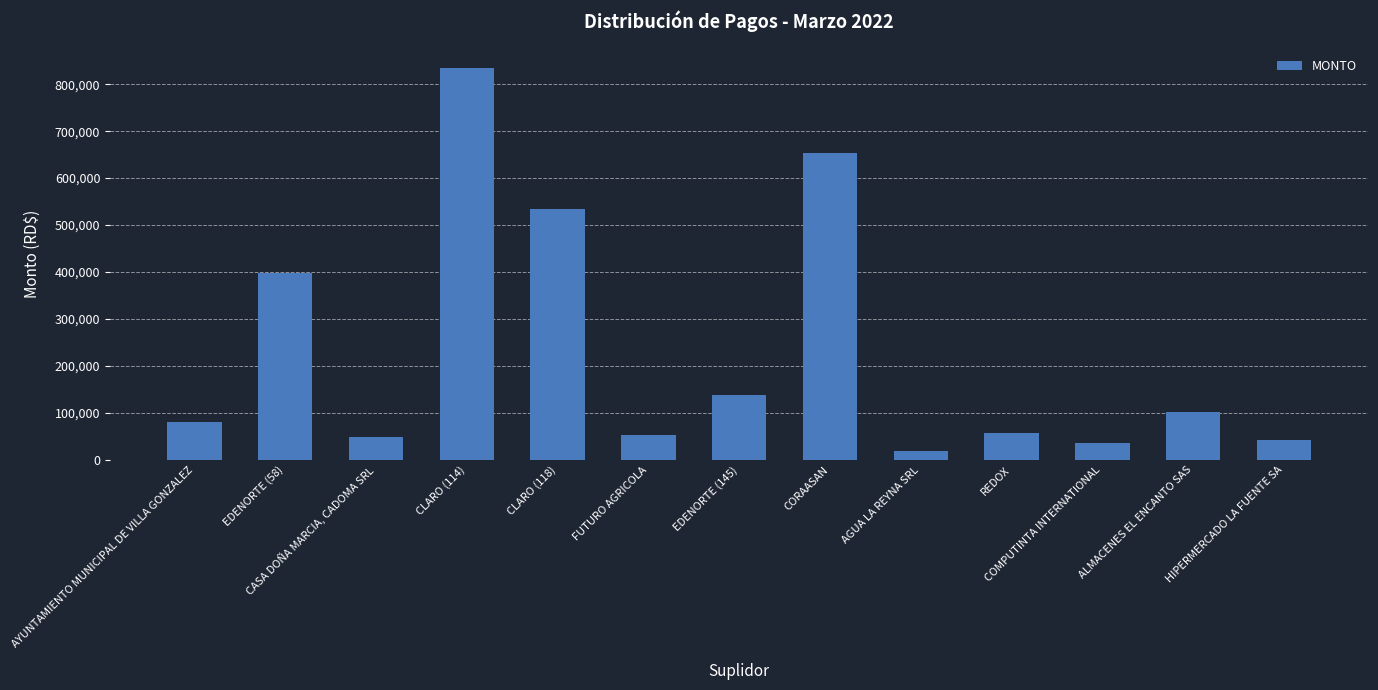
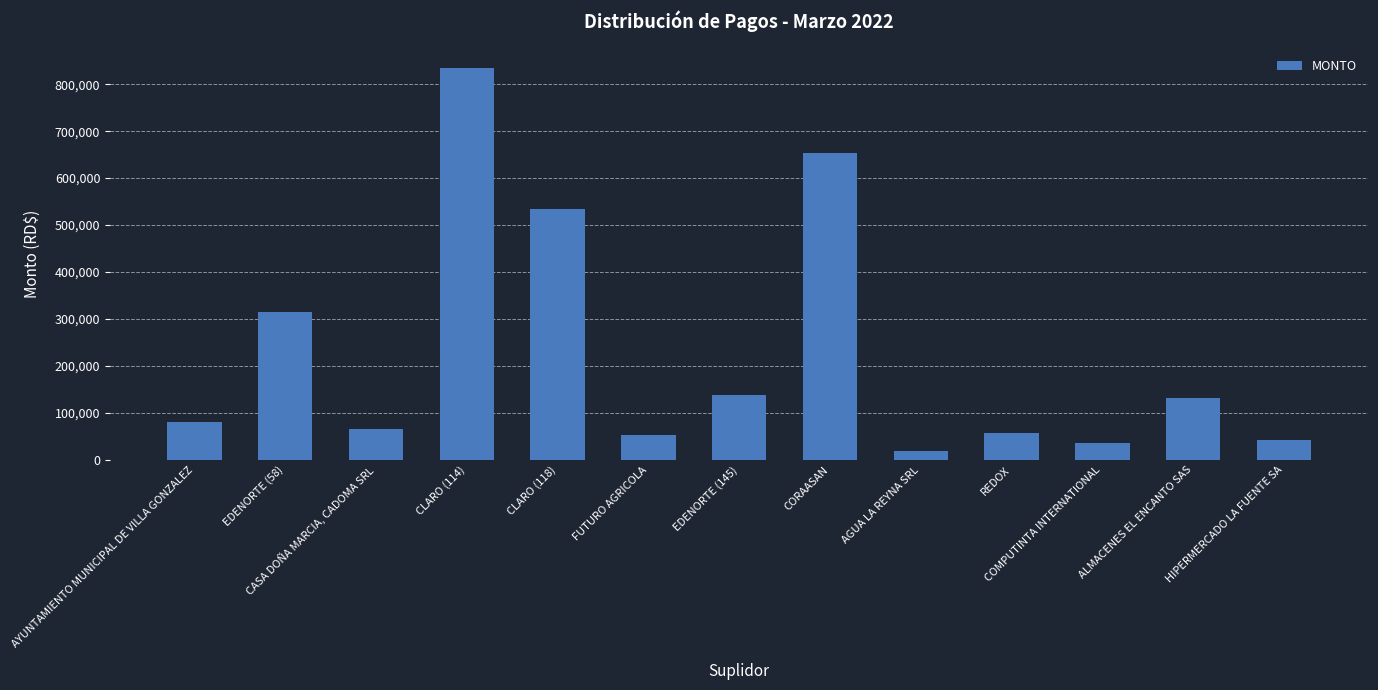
EDENORTE (58): 400,000 -> 310,000
CASA DOÑA MARCIA, CADOMA SRL: 50,000 -> 70,000
ALMACENES EL ENCANTO SAS: 100,000 -> 130,000
